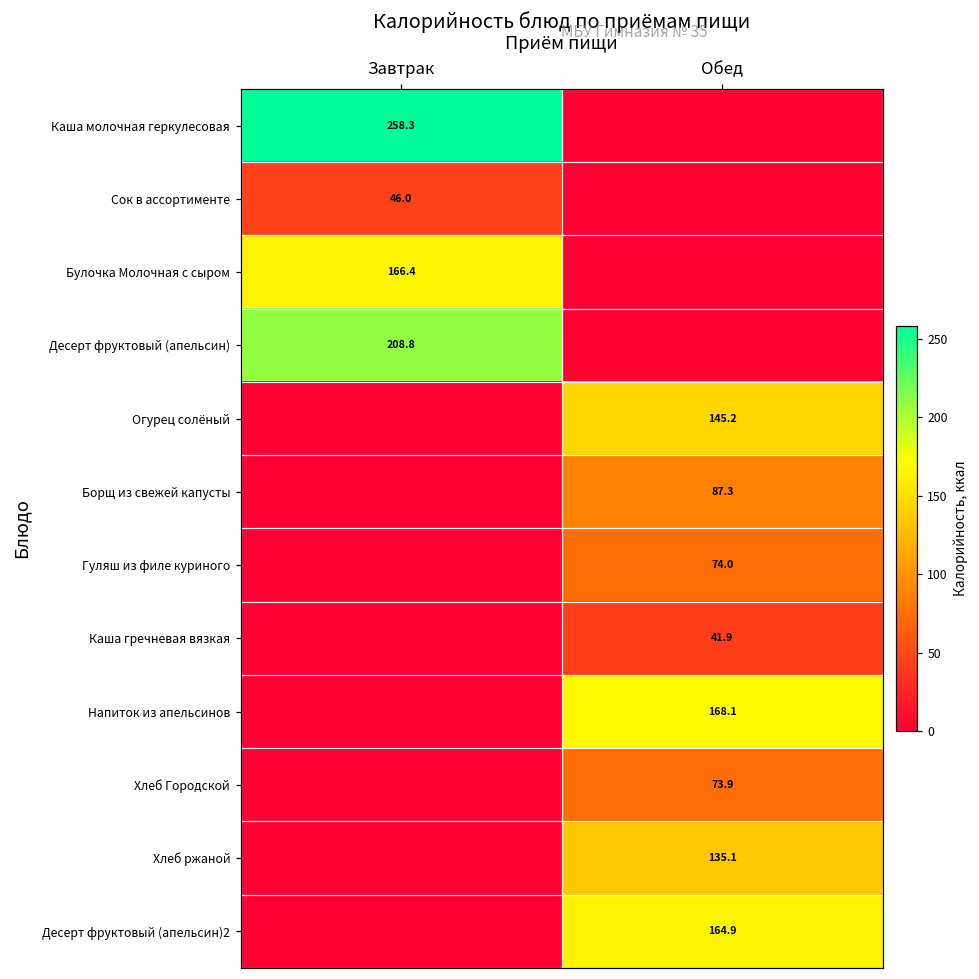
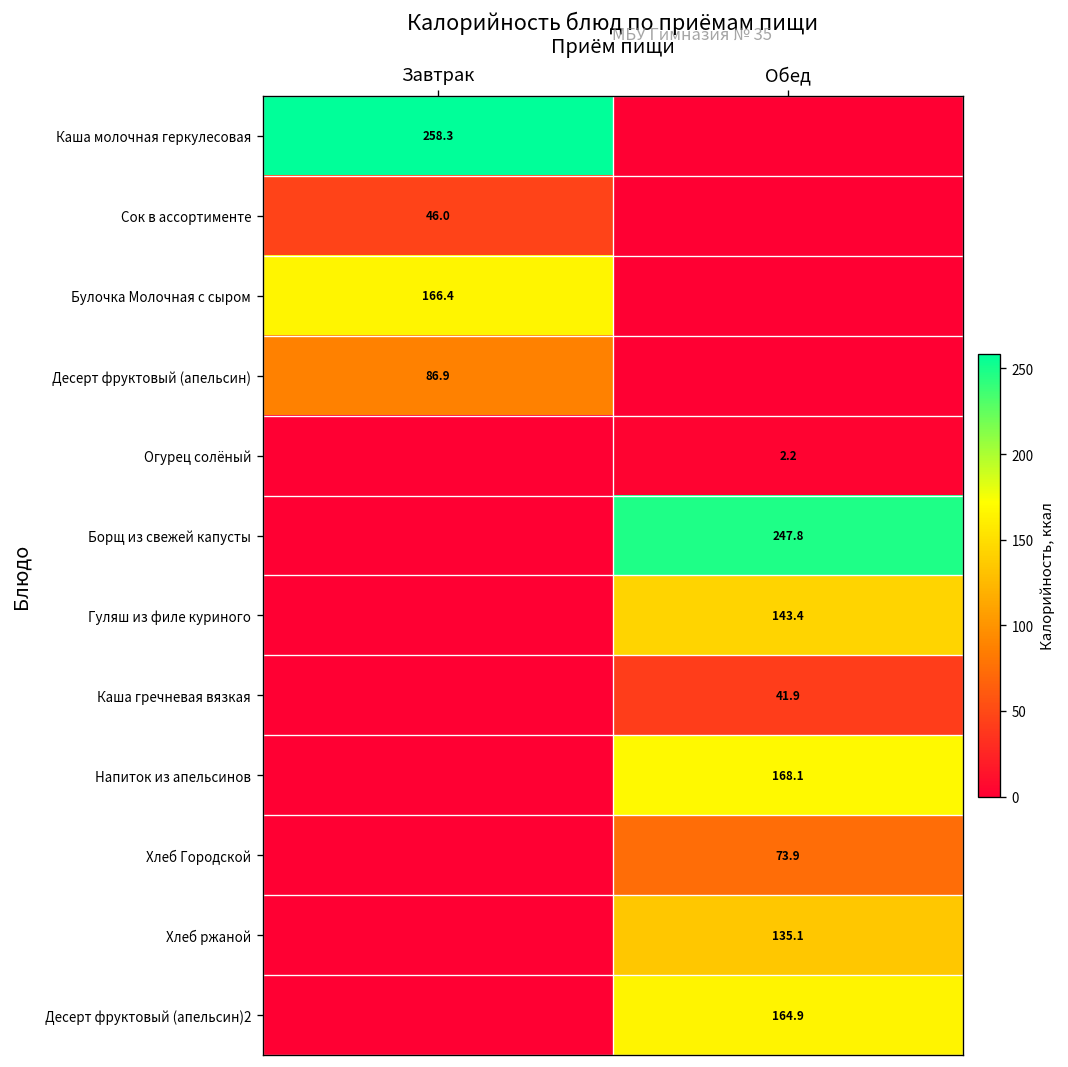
Десерт фруктовый (апельсин), Завтрак: 208.8 -> 86.9
Огурец солёный, Обед: 145.2 -> 2.2
Борщ из свежей капусты, Обед: 87.3 -> 247.8
Гуляш из филе куриного, Обед: 74.0 -> 143.4
